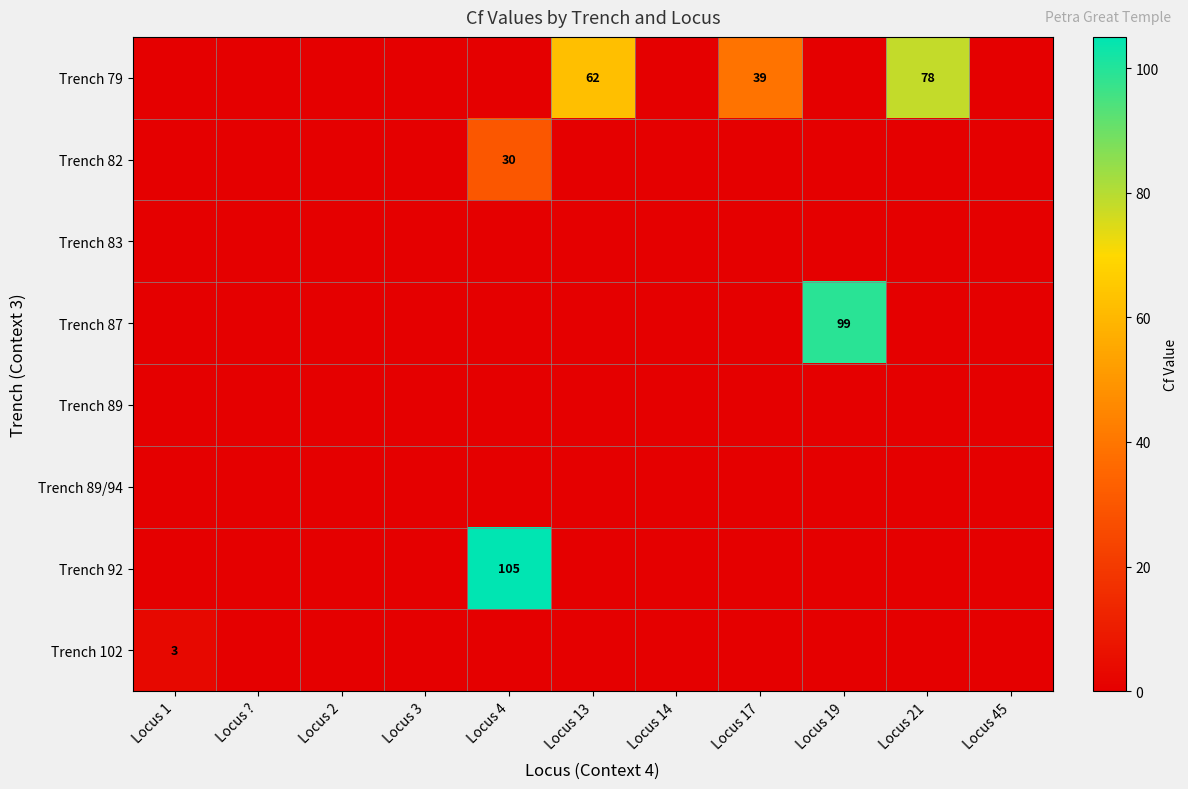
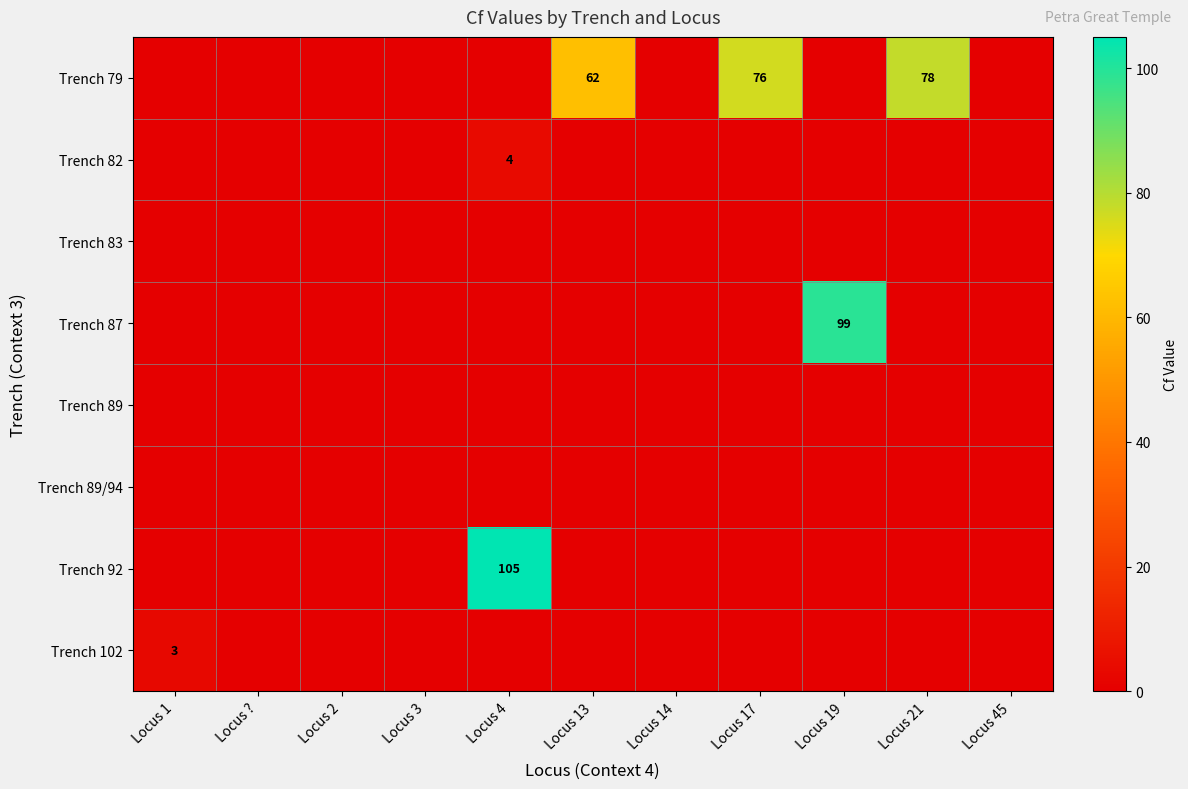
Trench 79, Locus 17: 39 -> 76
Trench 82, Locus 4: 30 -> 4
